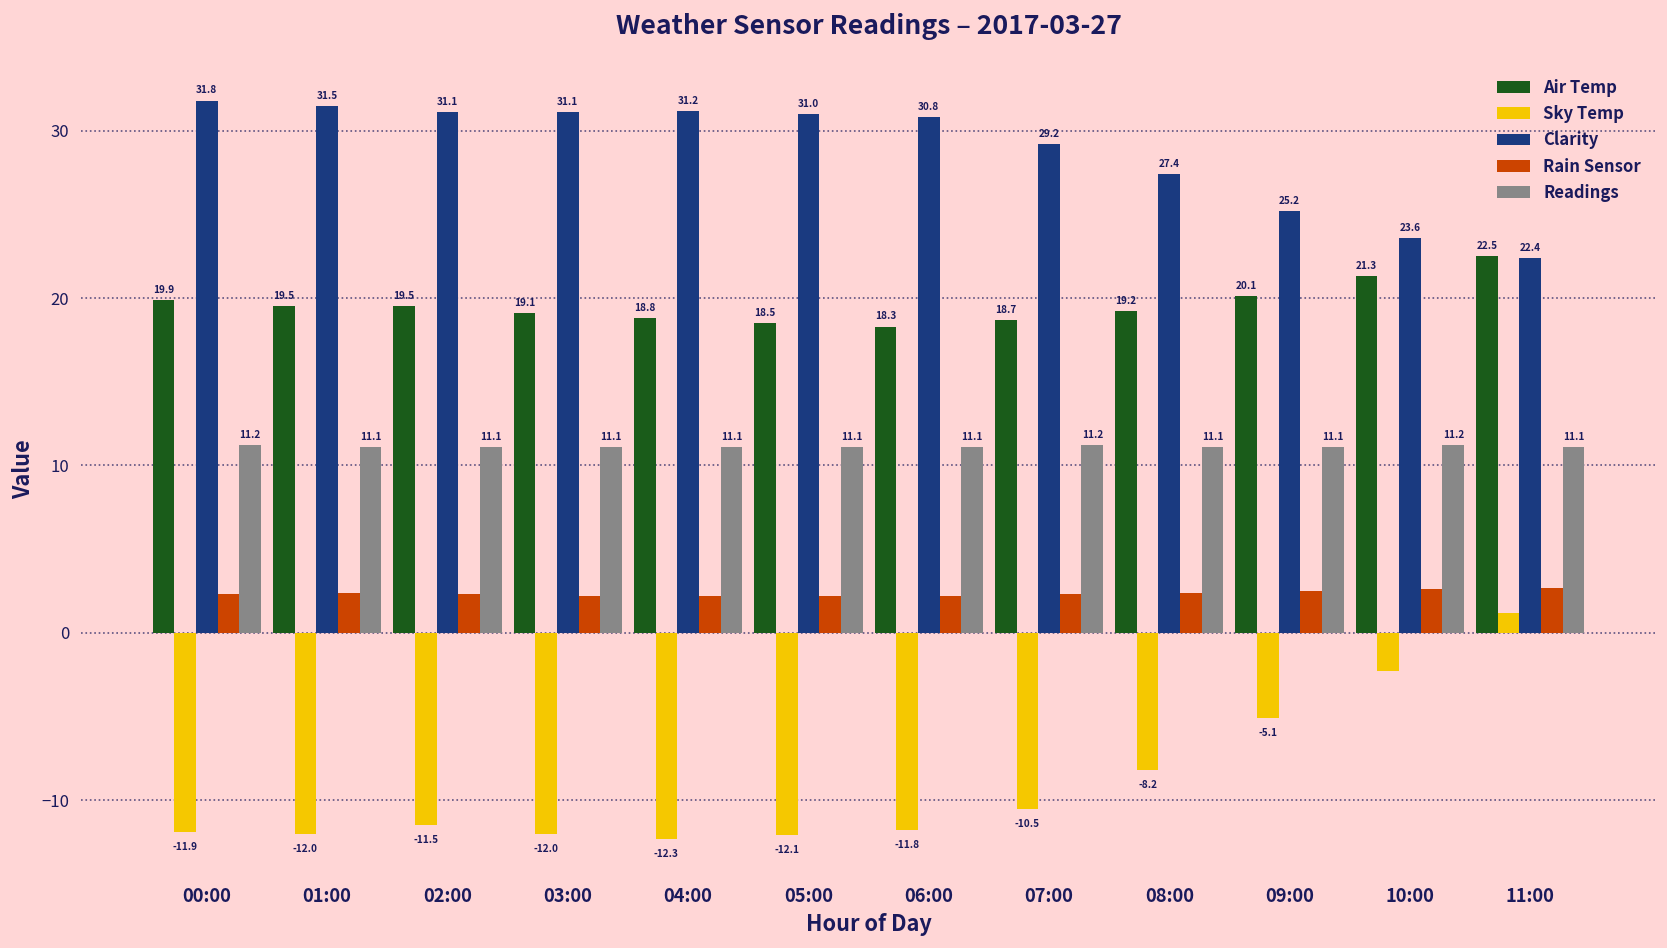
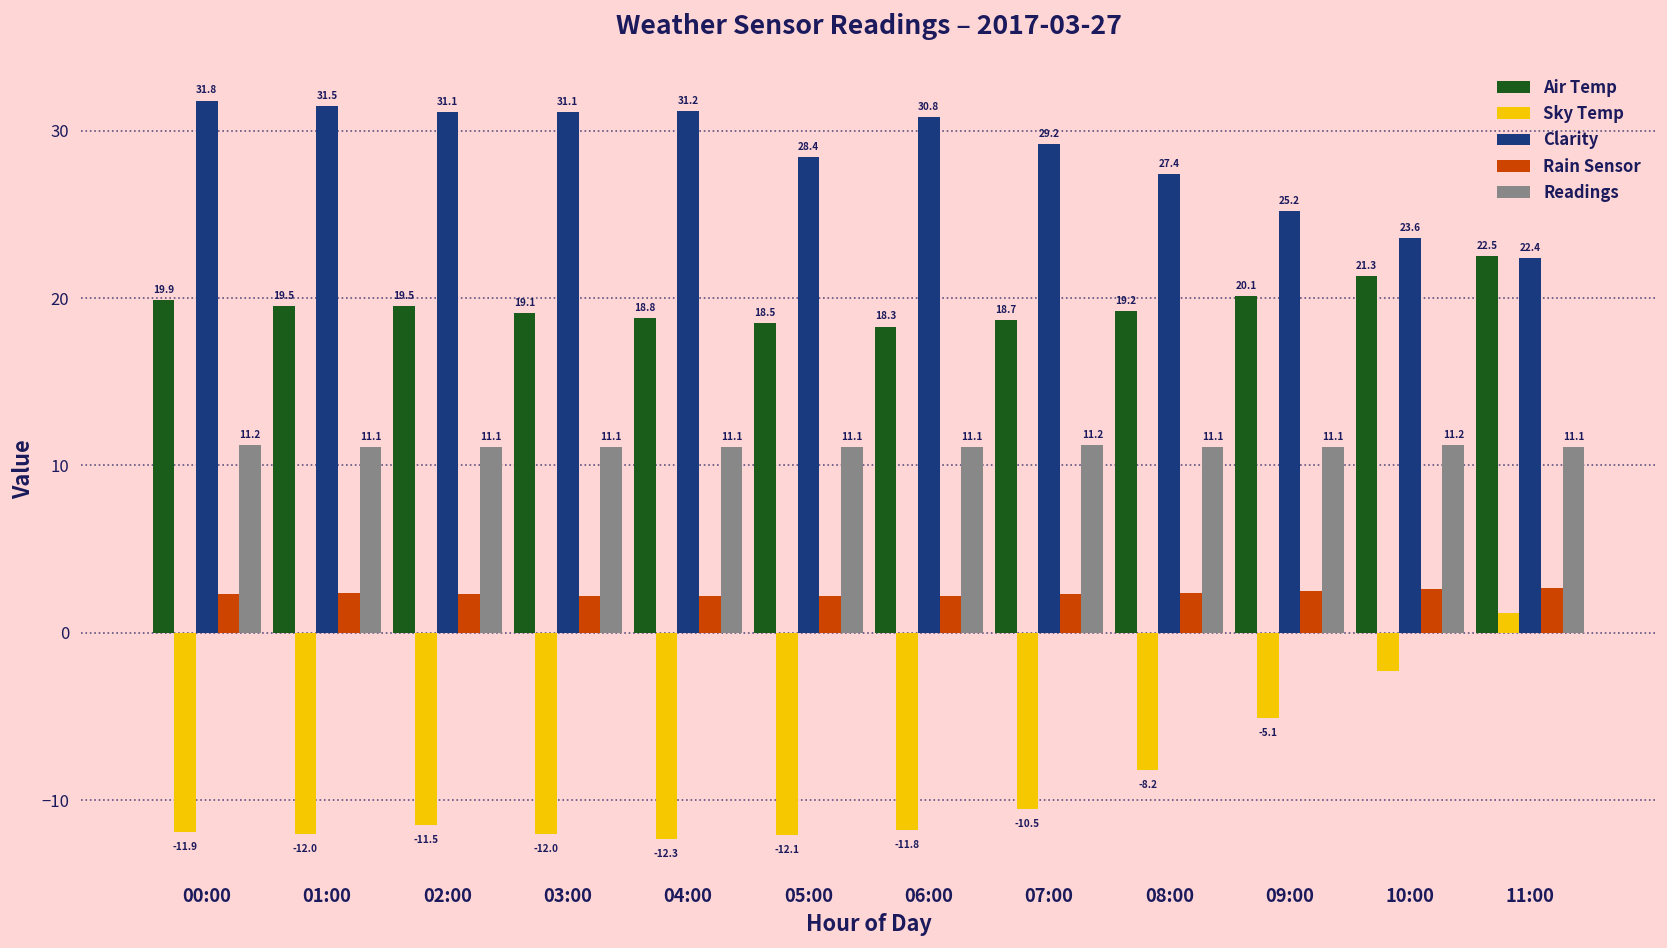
Clarity, 05:00: 31.0 -> 28.4
